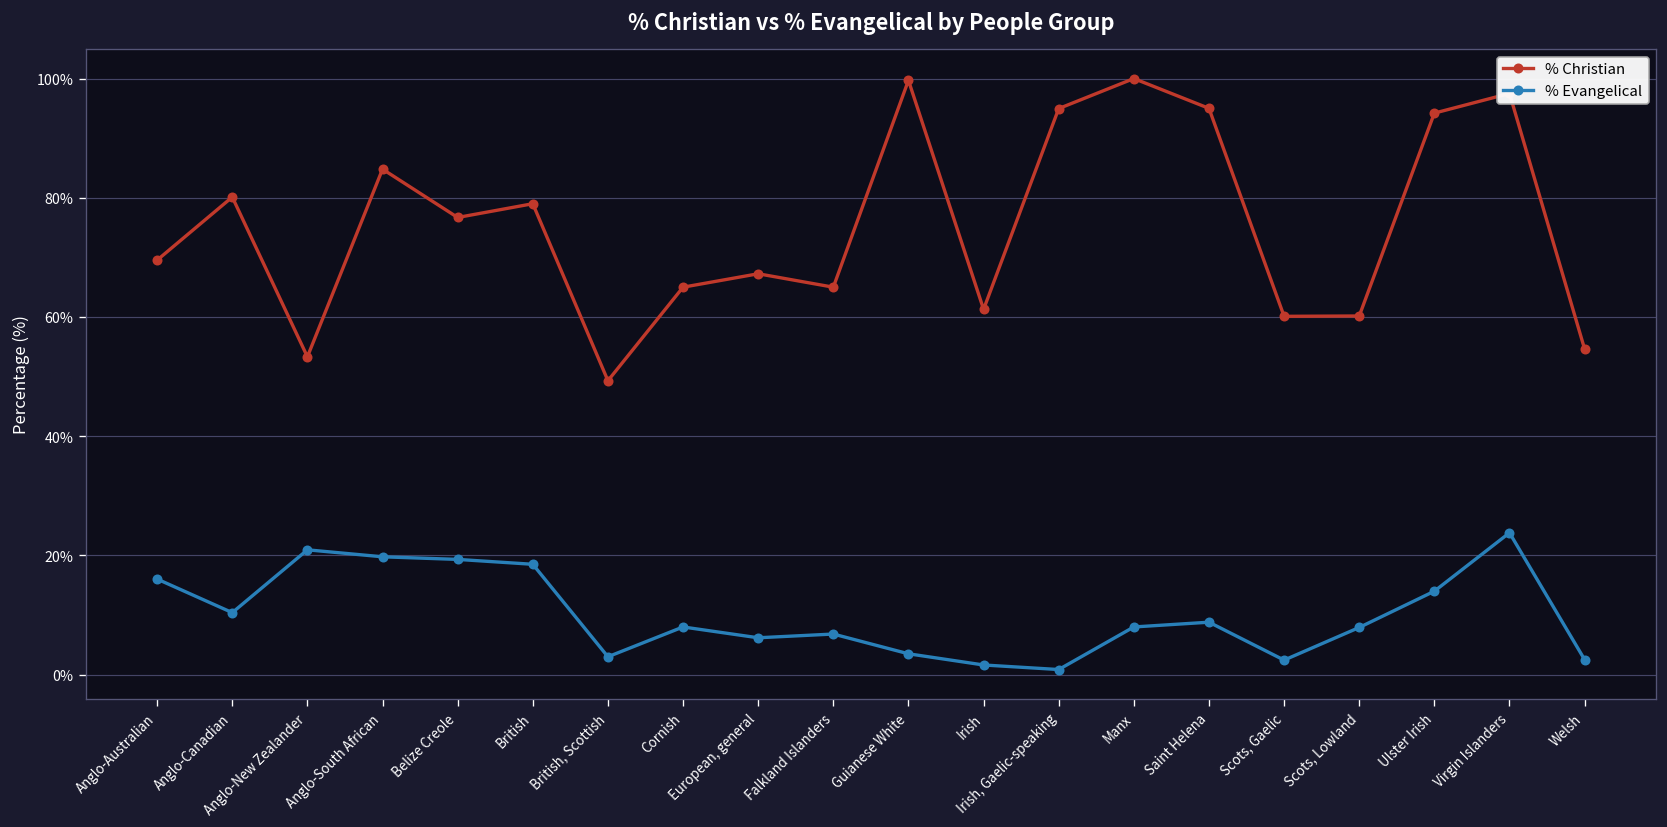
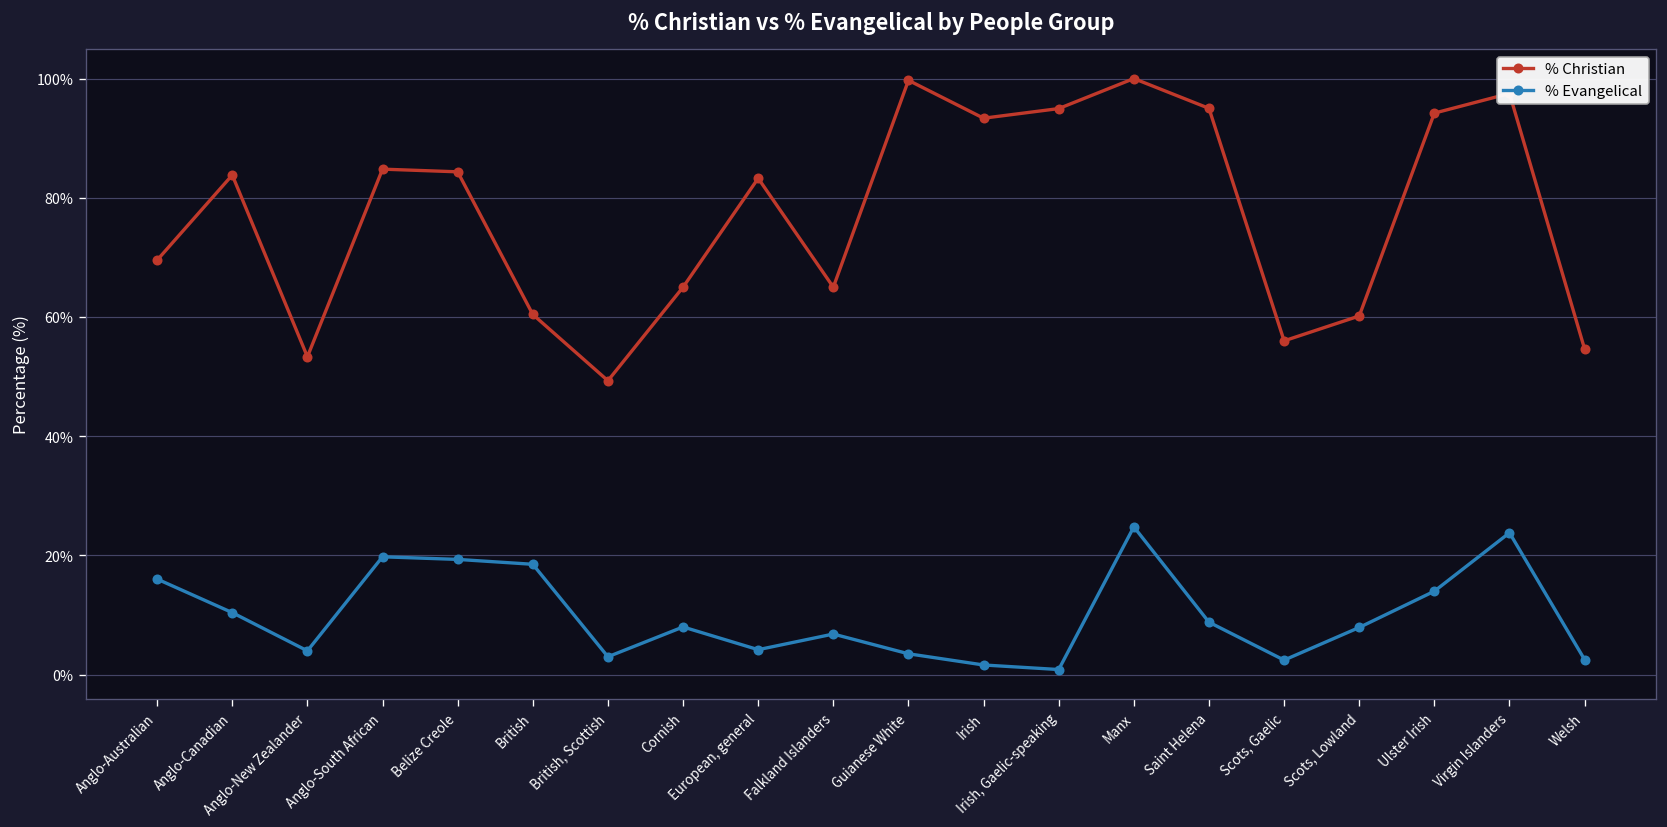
% Christian, Anglo-Canadian: 80% -> 84%
% Evangelical, Anglo-New Zealander: 21% -> 4%
% Christian, Belize Creole: 77% -> 84%
% Christian, British: 79% -> 60%
% Christian, European, general: 67% -> 83%
% Evangelical, European, general: 6% -> 4%
% Christian, Irish: 61% -> 93%
% Evangelical, Manx: 8% -> 25%
% Christian, Scots, Gaelic: 60% -> 56%
